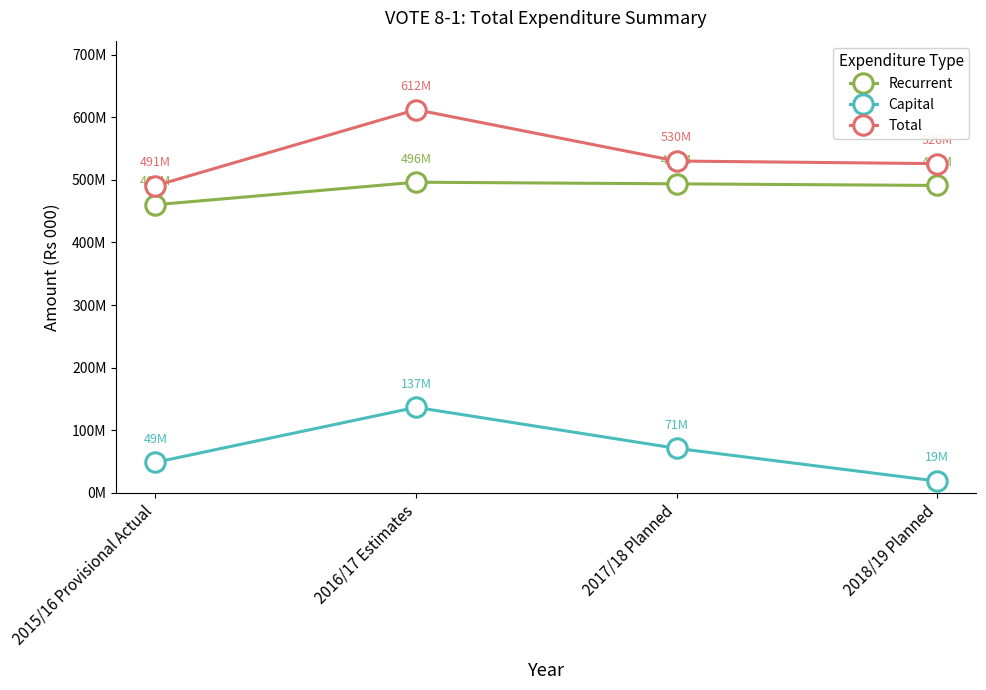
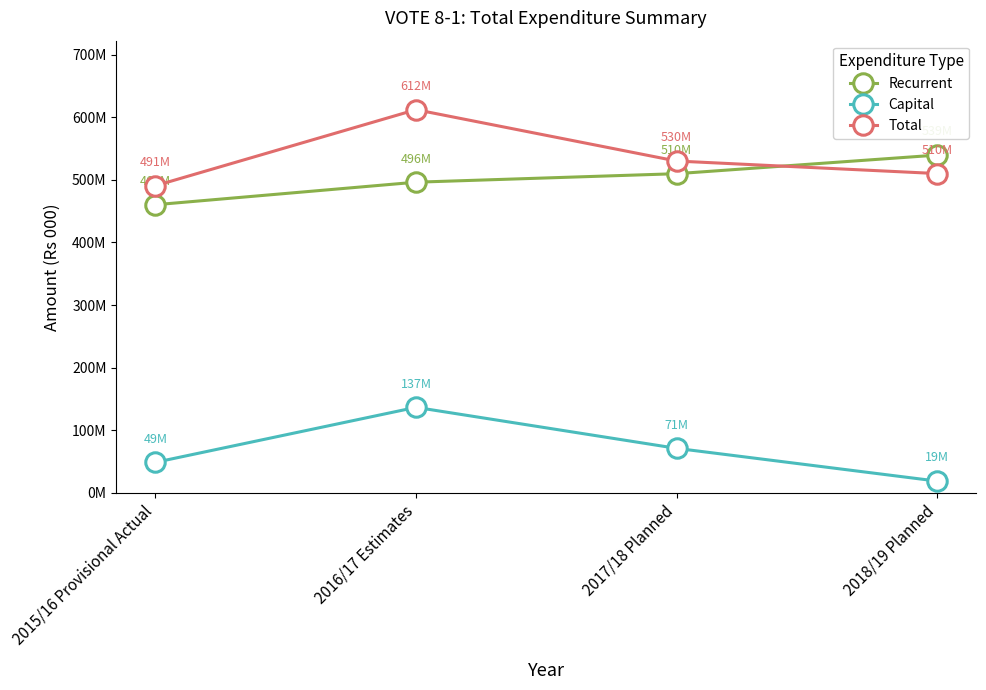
Recurrent, 2017/18 Planned: 494M -> 510M
Recurrent, 2018/19 Planned: 490000000 -> 540000000
Total, 2018/19 Planned: 530000000 -> 510000000
